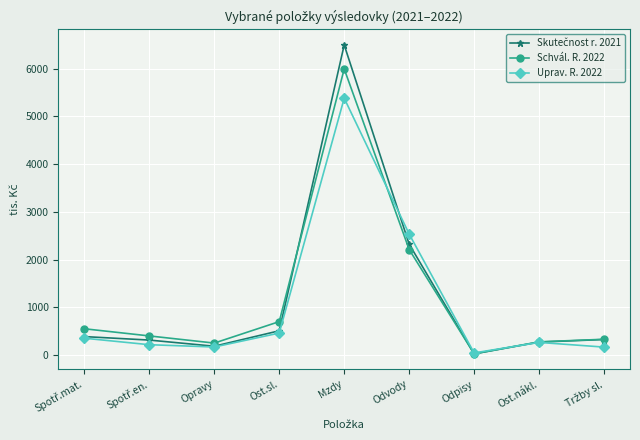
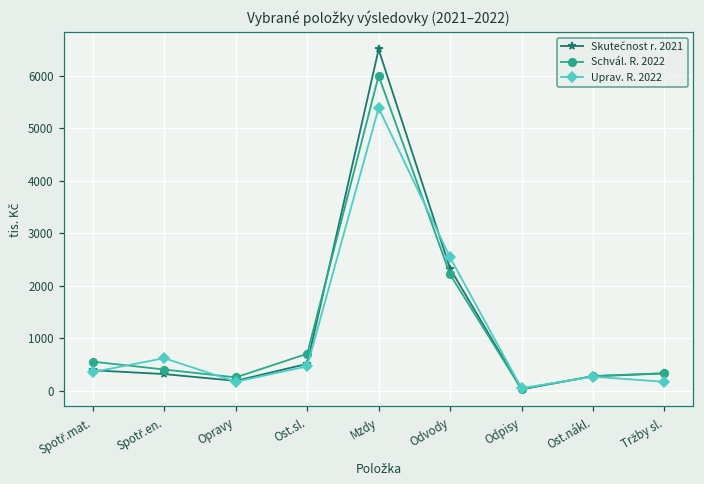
Uprav. R. 2022, Spotř.en.: 200 -> 600
